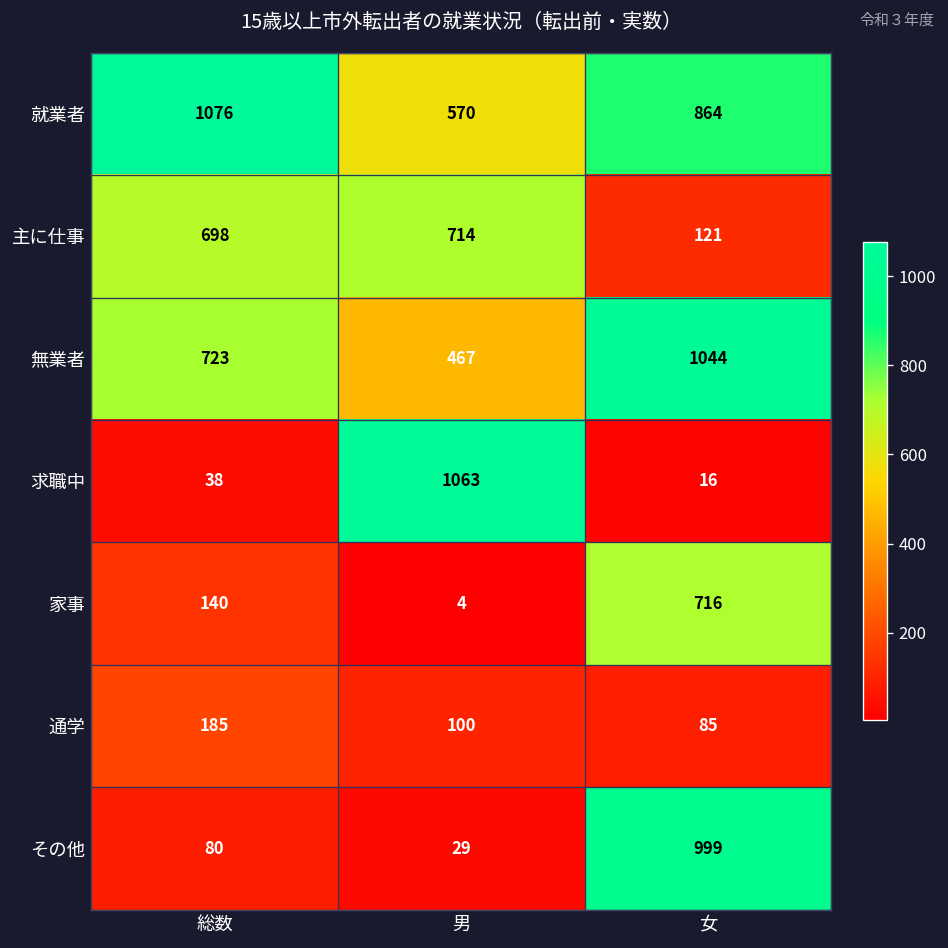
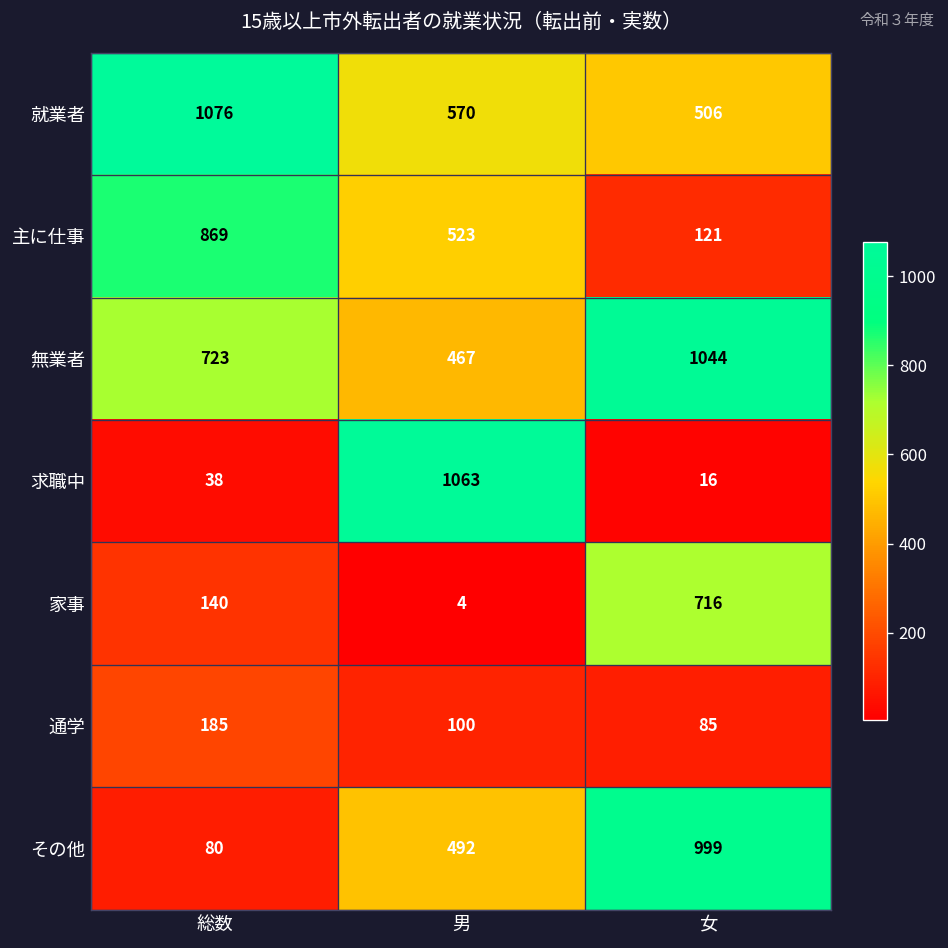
就業者, 女: 864 -> 506
主に仕事, 総数: 698 -> 869
主に仕事, 男: 714 -> 523
その他, 男: 29 -> 492
